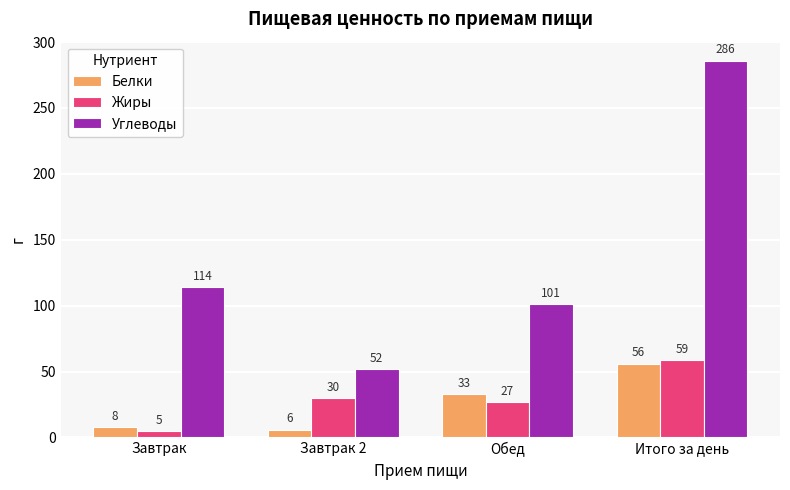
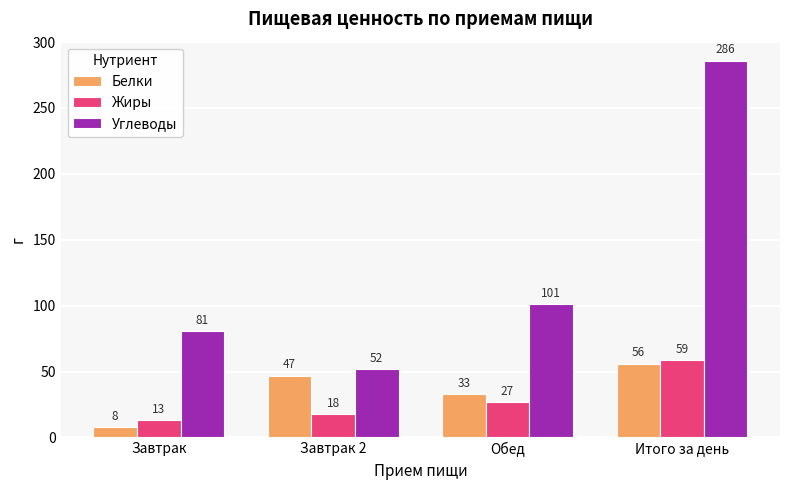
Жиры, Завтрак: 5 -> 13
Углеводы, Завтрак: 114 -> 81
Белки, Завтрак 2: 6 -> 47
Жиры, Завтрак 2: 30 -> 18
